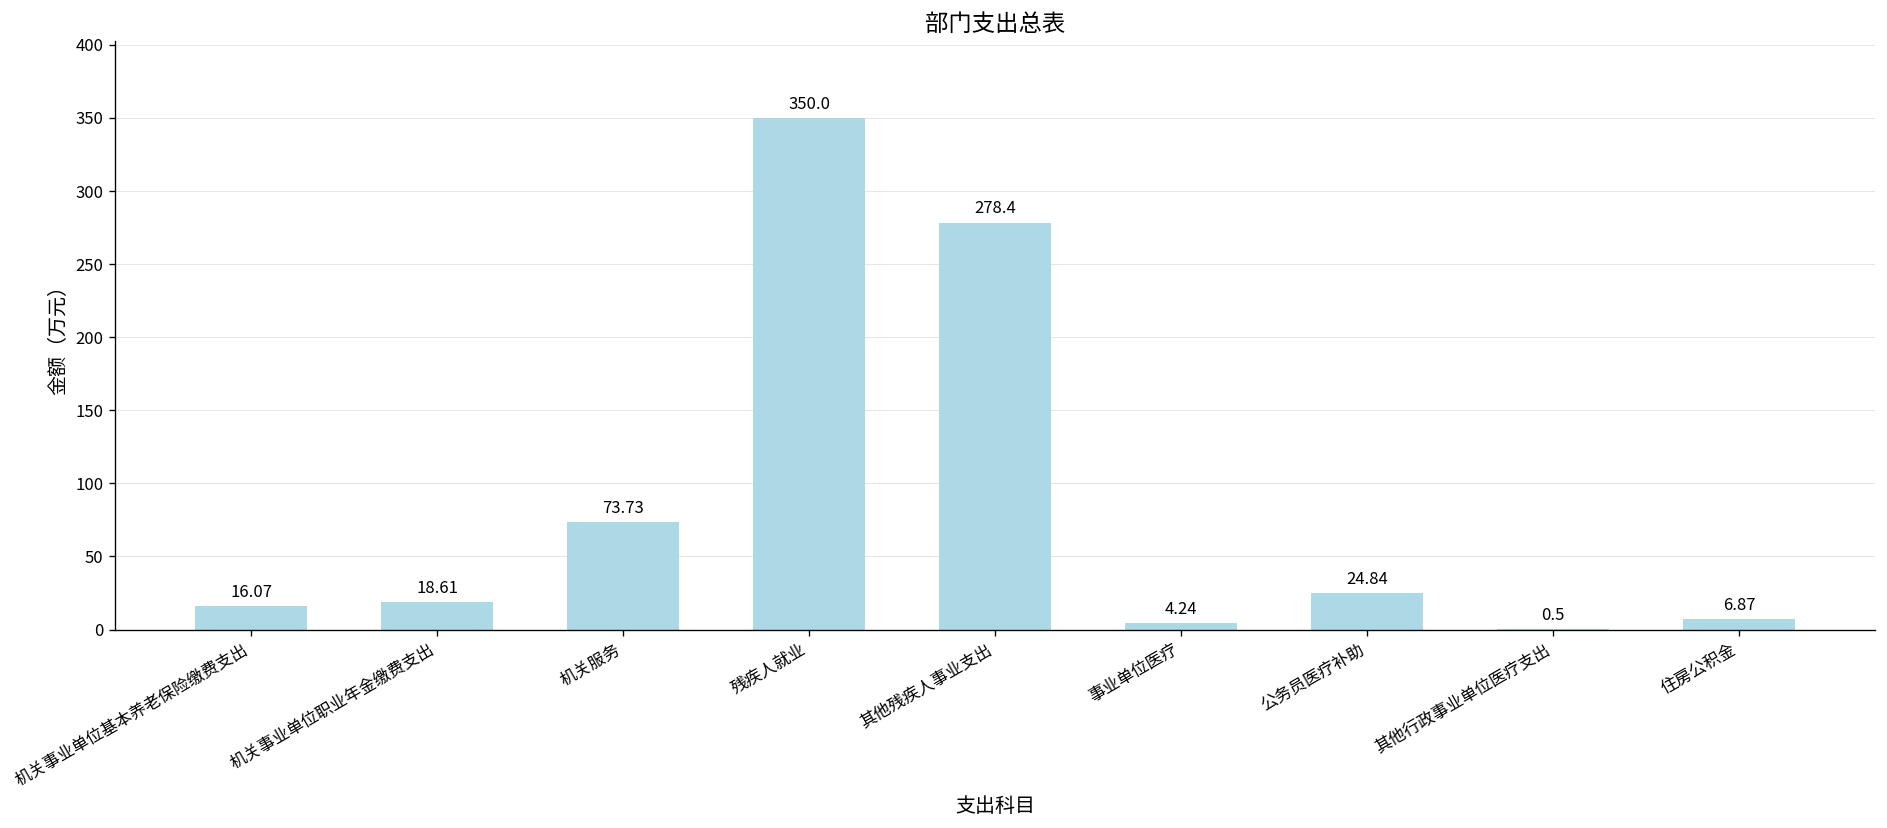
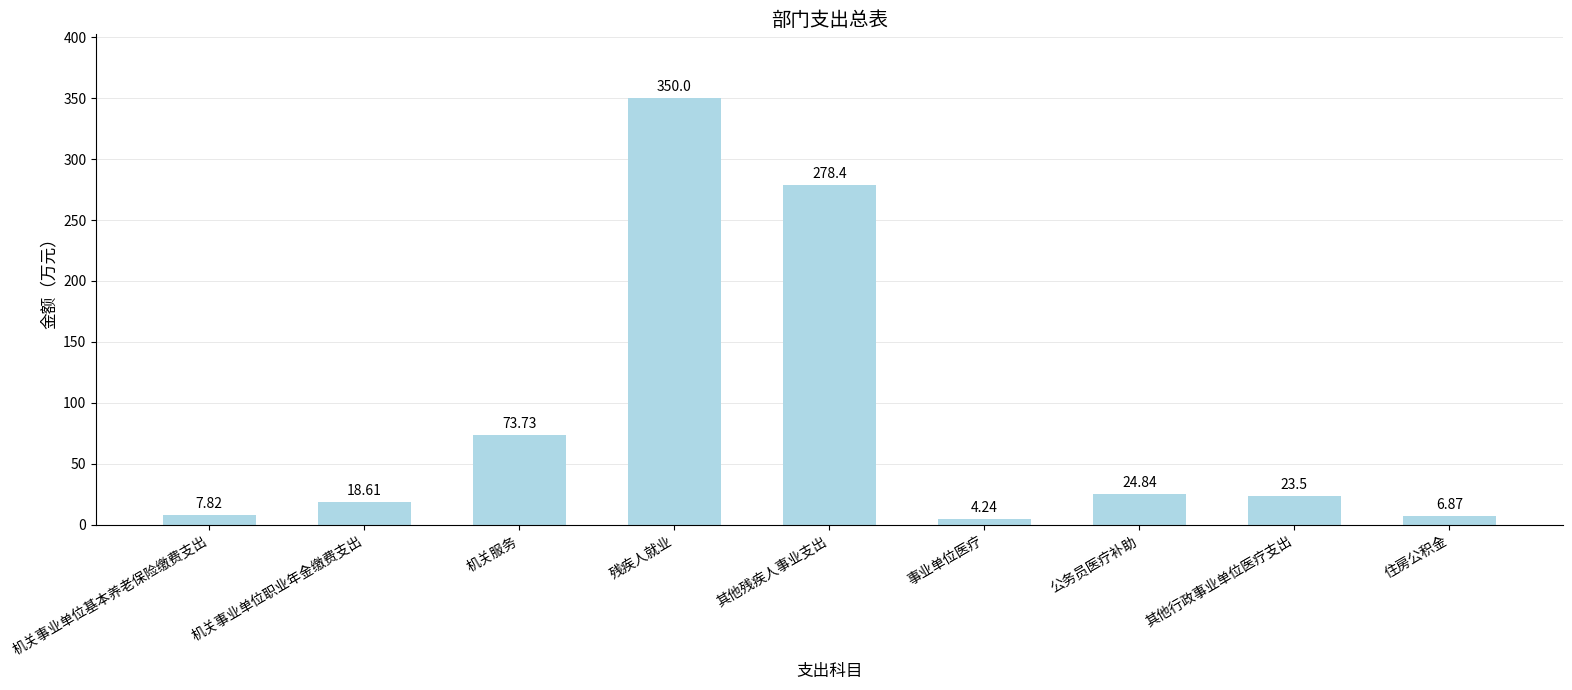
机关事业单位基本养老保险缴费支出: 16.07 -> 7.82
其他行政事业单位医疗支出: 0.5 -> 23.5
